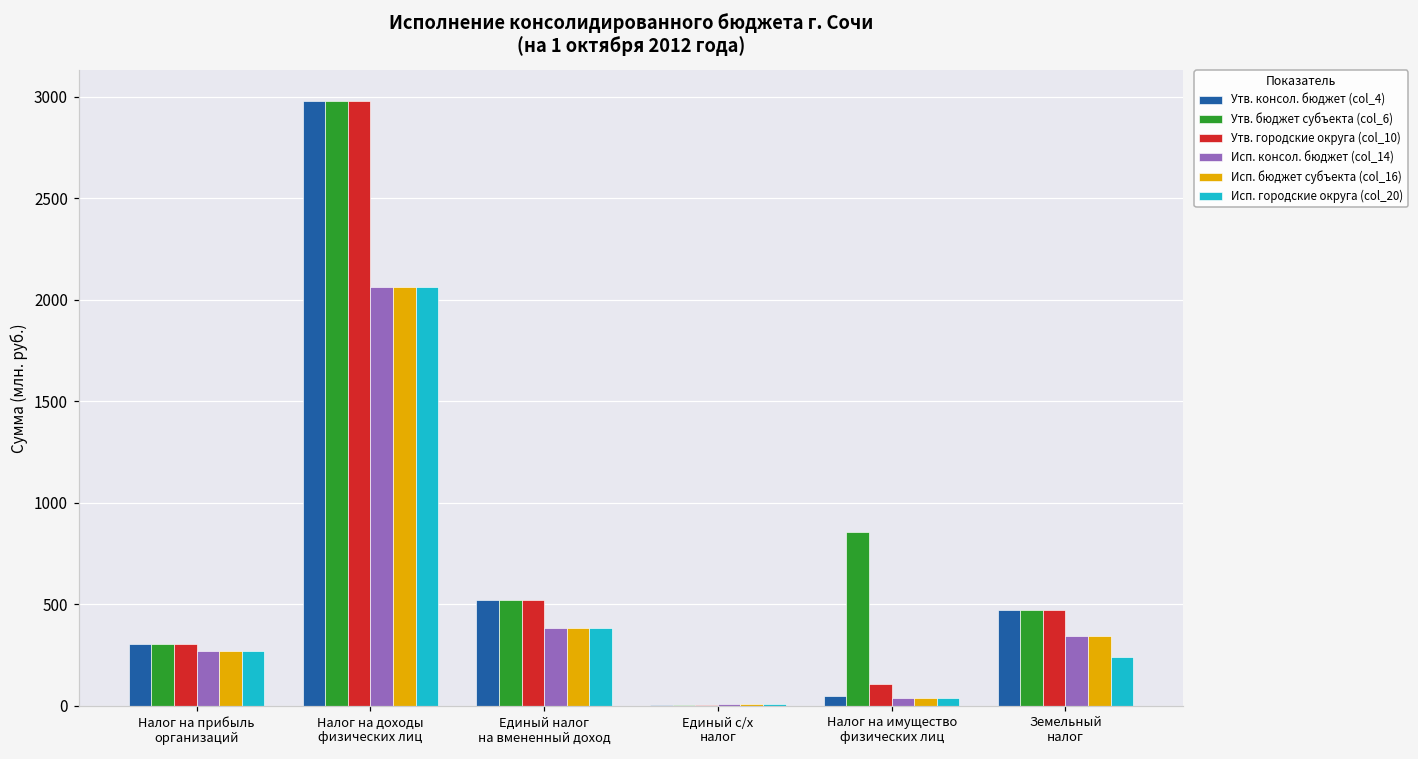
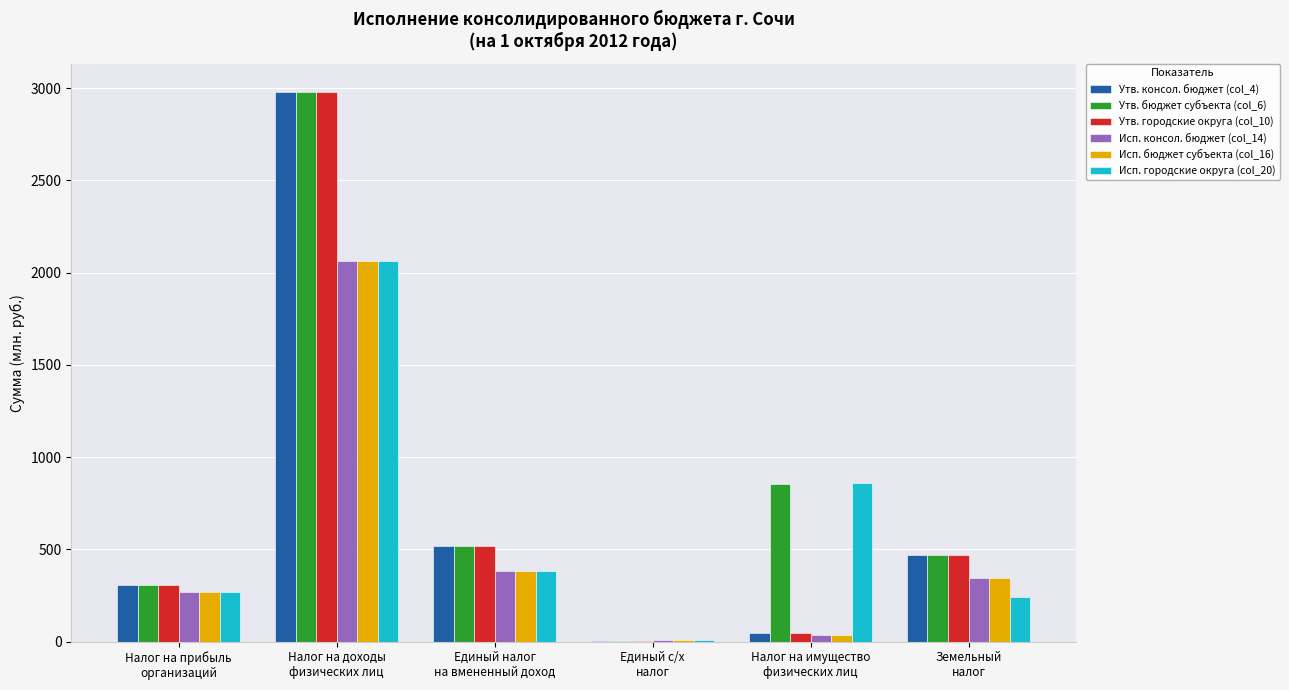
Утв. городские округа (col_10), Налог на имущество физических лиц: 110 -> 50
Исп. городские округа (col_20), Налог на имущество физических лиц: 40 -> 860
